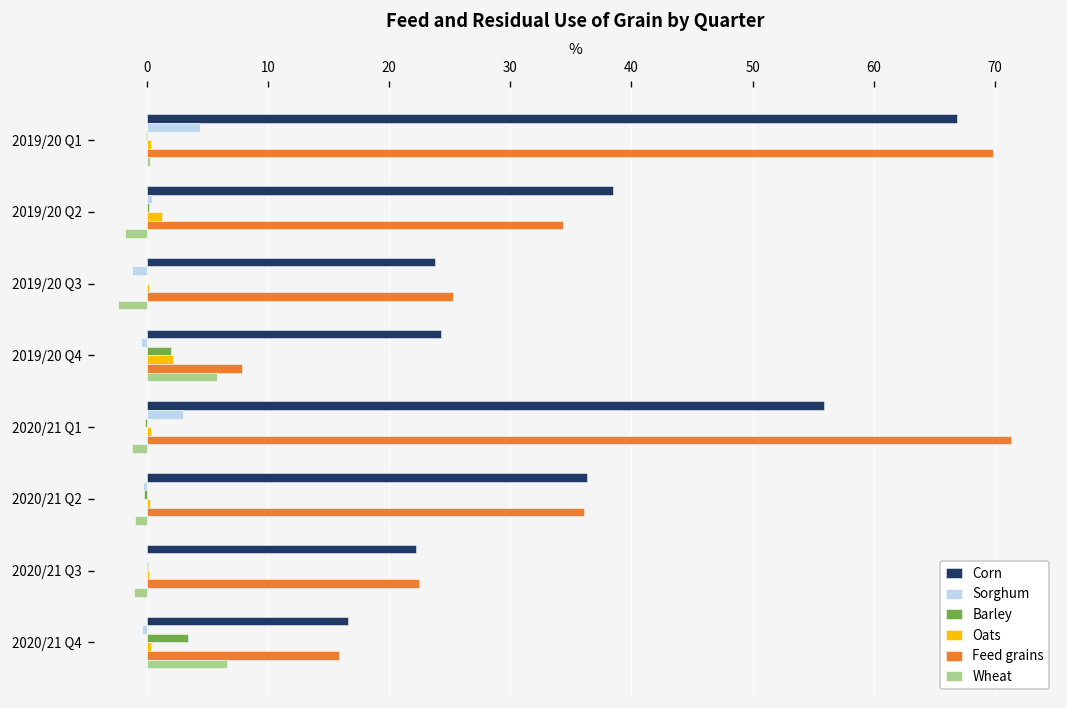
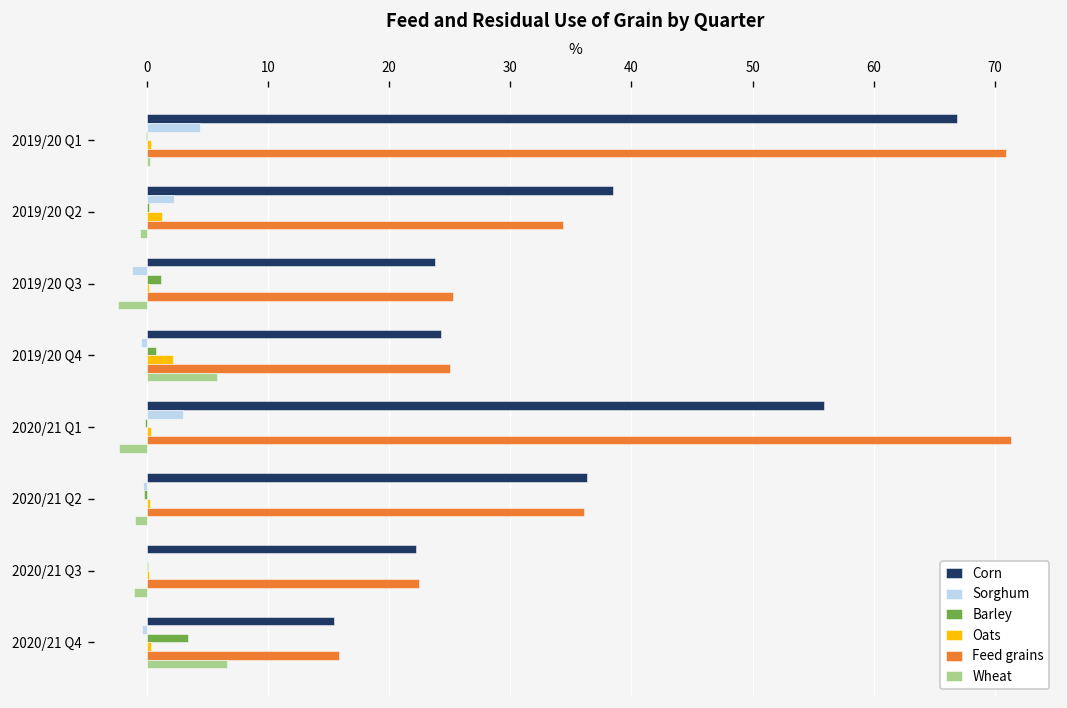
Feed grains, 2019/20 Q1: 69.8 -> 70.9
Sorghum, 2019/20 Q2: 0.4 -> 2.3
Wheat, 2019/20 Q2: -1.8 -> -0.6
Barley, 2019/20 Q3: 0.0 -> 1.2
Barley, 2019/20 Q4: 2.0 -> 0.8
Feed grains, 2019/20 Q4: 7.9 -> 25.0
Wheat, 2020/21 Q1: -1.2 -> -2.3
Corn, 2020/21 Q4: 16.6 -> 15.5
